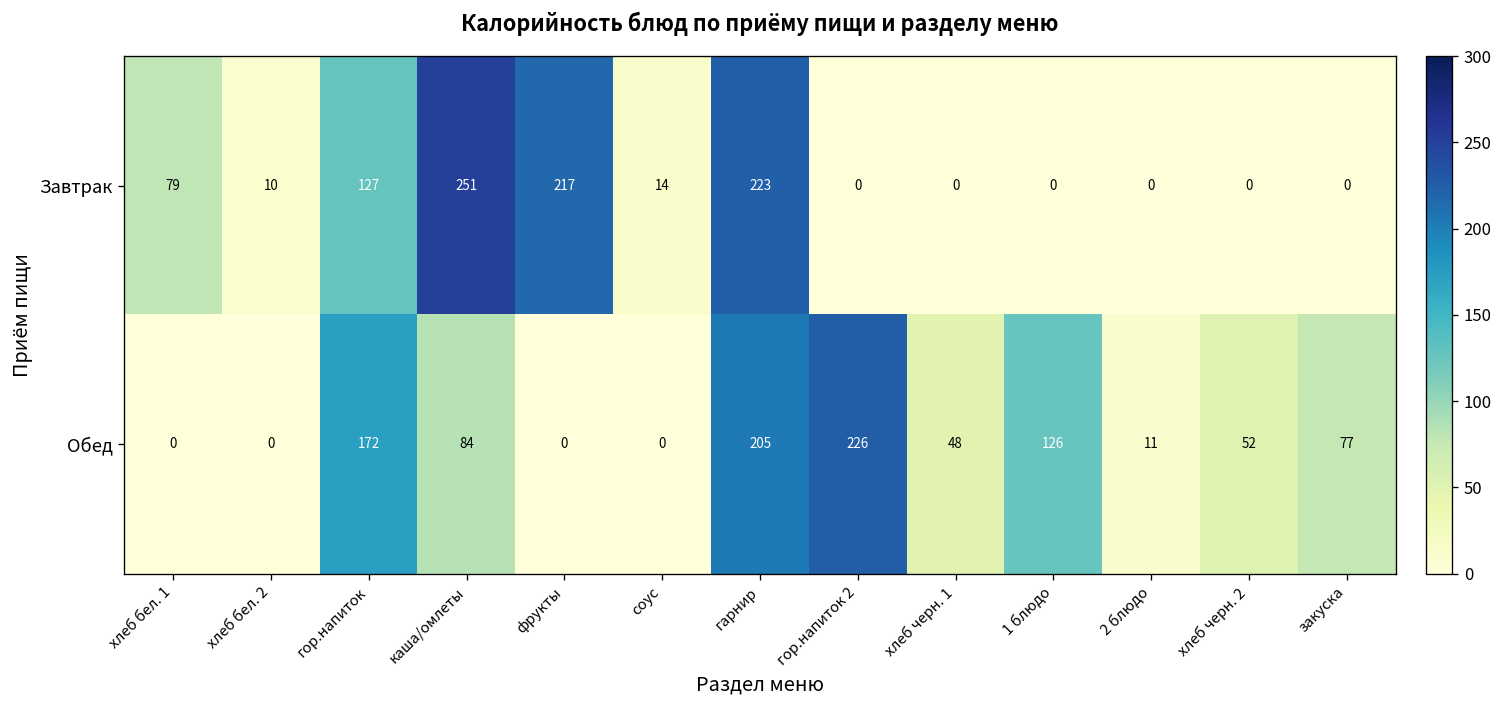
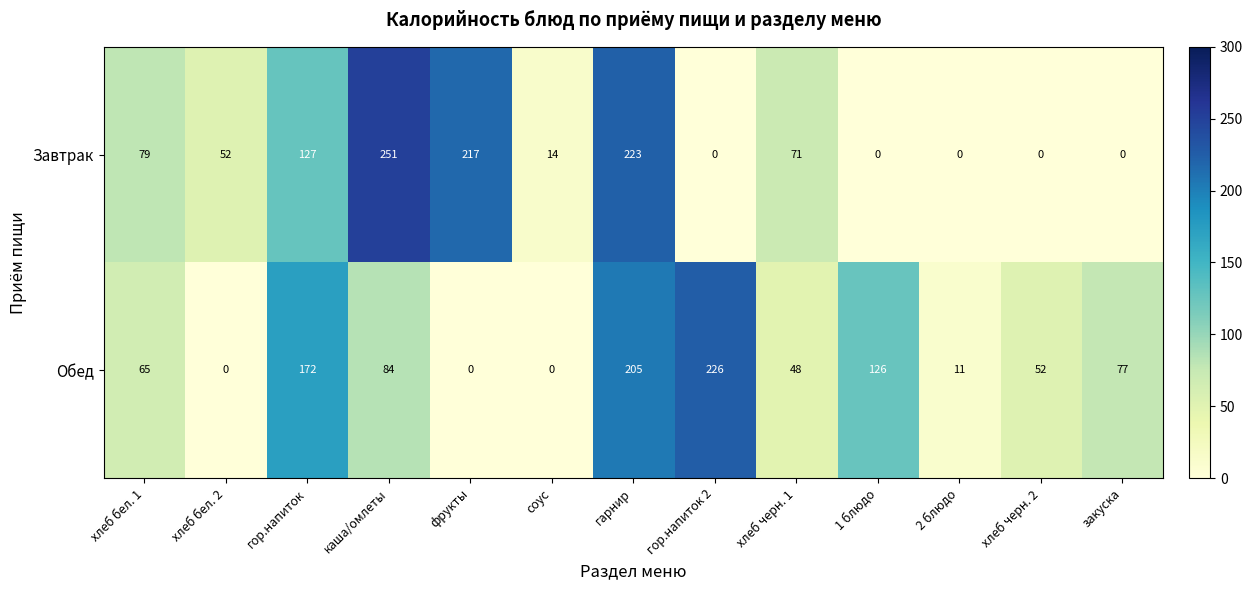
Завтрак, хлеб бел. 2: 10 -> 52
Завтрак, хлеб черн. 1: 0 -> 71
Обед, хлеб бел. 1: 0 -> 65
